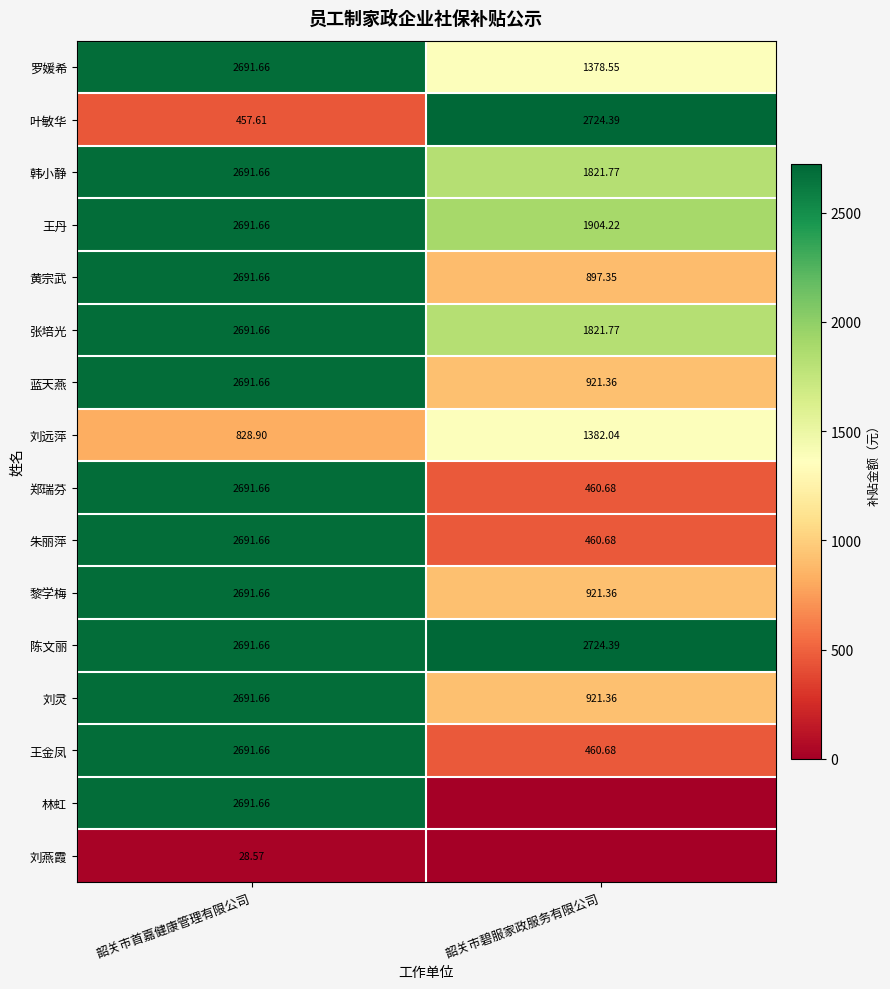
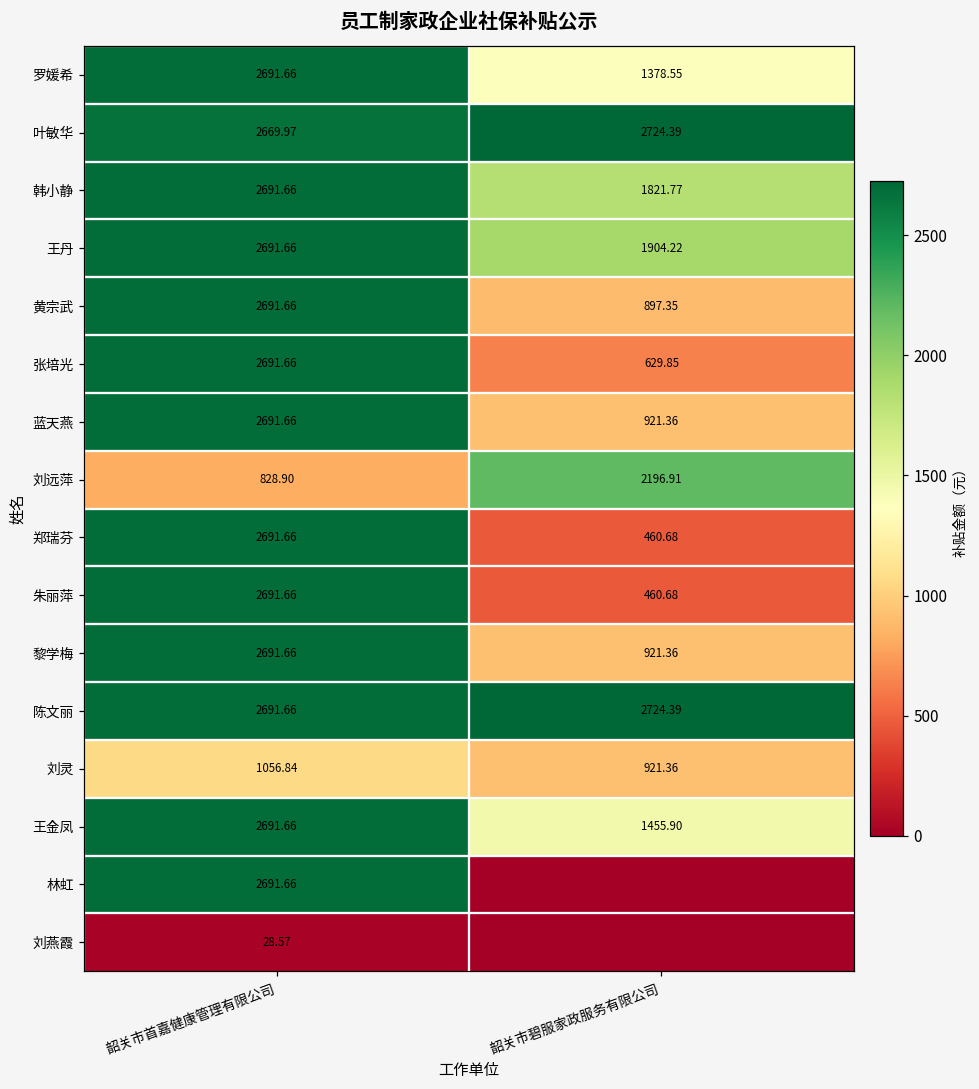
叶敏华, 韶关市首嘉健康管理有限公司: 457.61 -> 2669.97
张培光, 韶关市碧服家政服务有限公司: 1821.77 -> 629.85
刘远萍, 韶关市碧服家政服务有限公司: 1382.04 -> 2196.91
刘灵, 韶关市首嘉健康管理有限公司: 2691.66 -> 1056.84
王金凤, 韶关市碧服家政服务有限公司: 460.68 -> 1455.90
